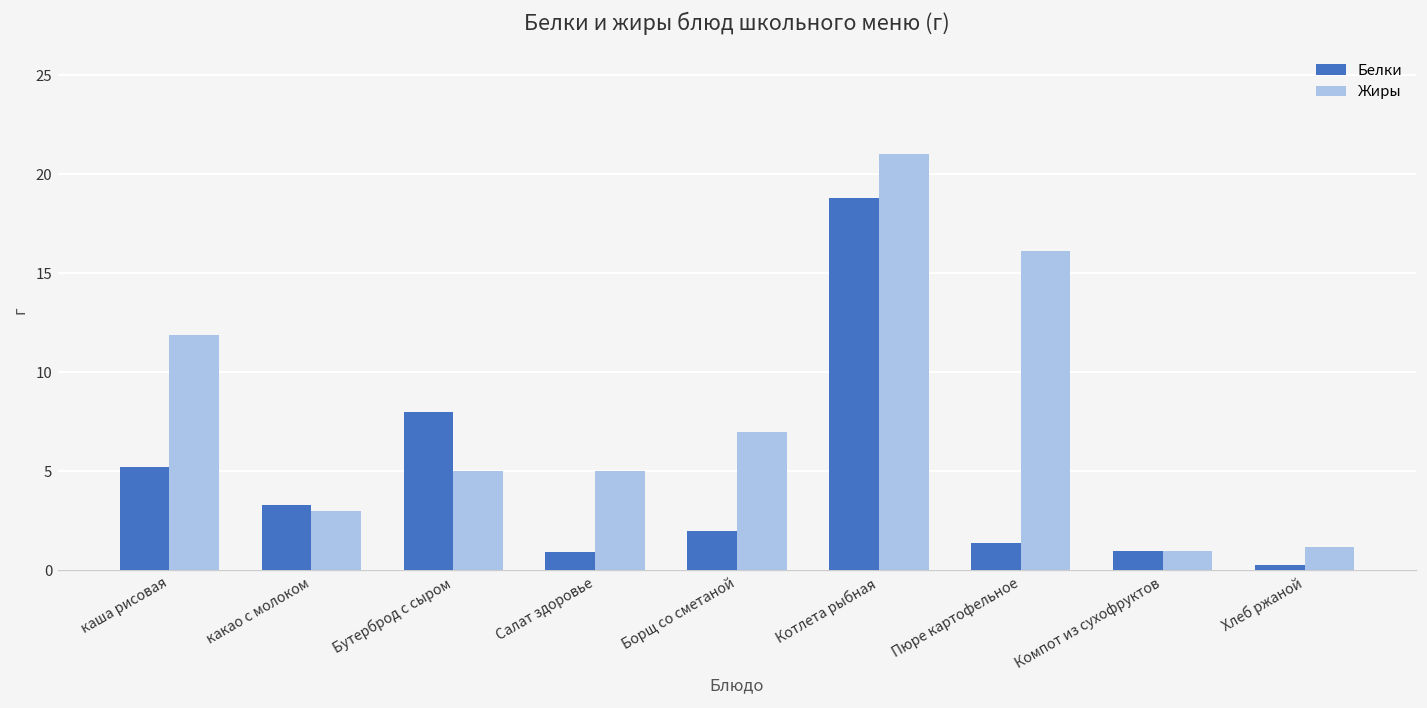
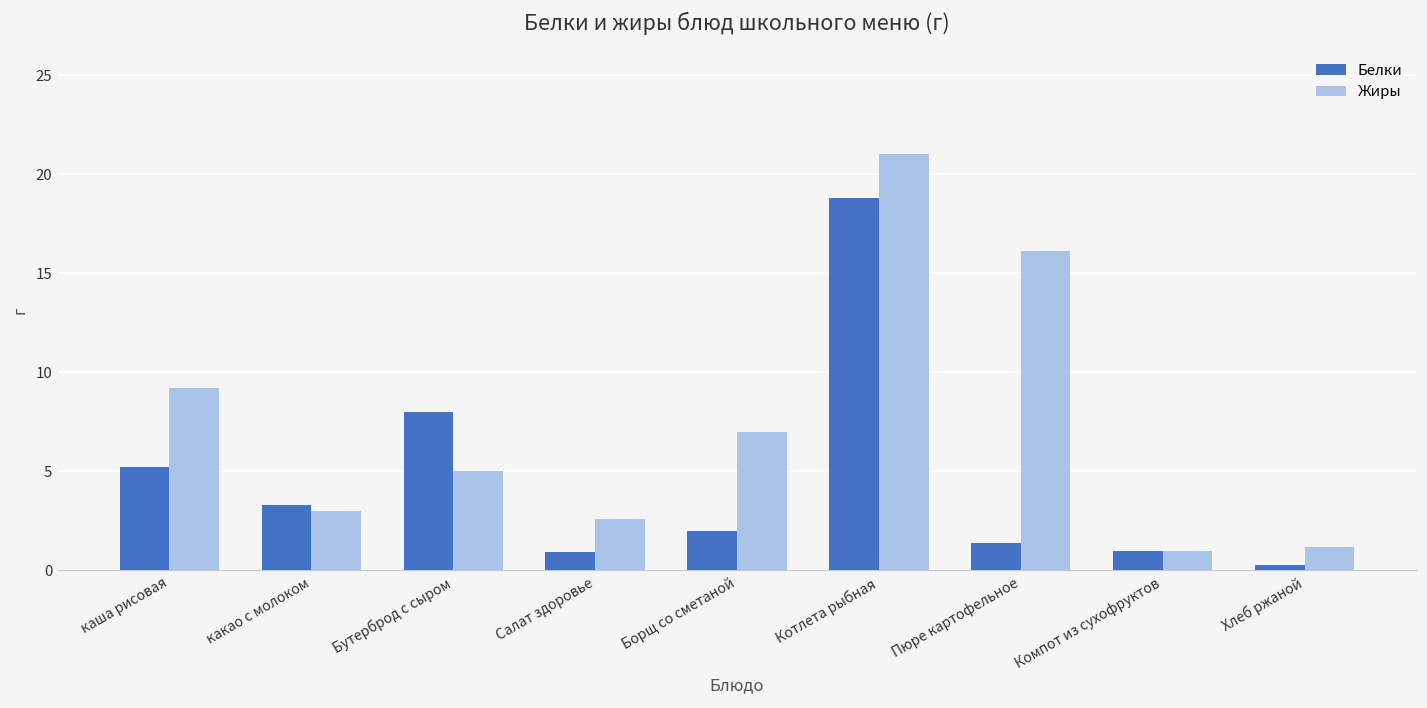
Жиры, каша рисовая: 11.9 -> 9.2
Жиры, Салат здоровье: 5.0 -> 2.6
